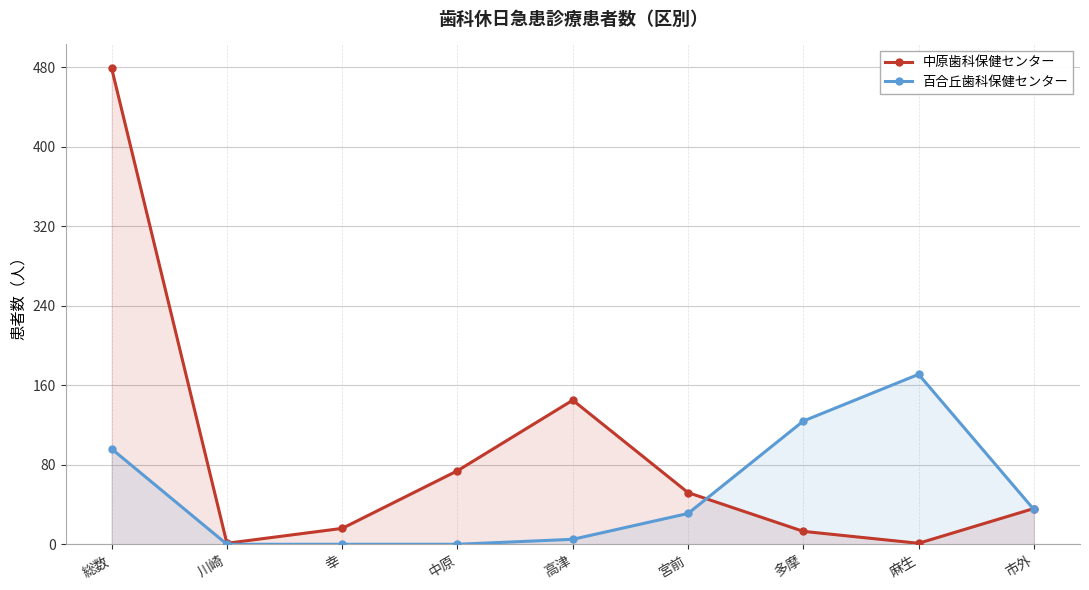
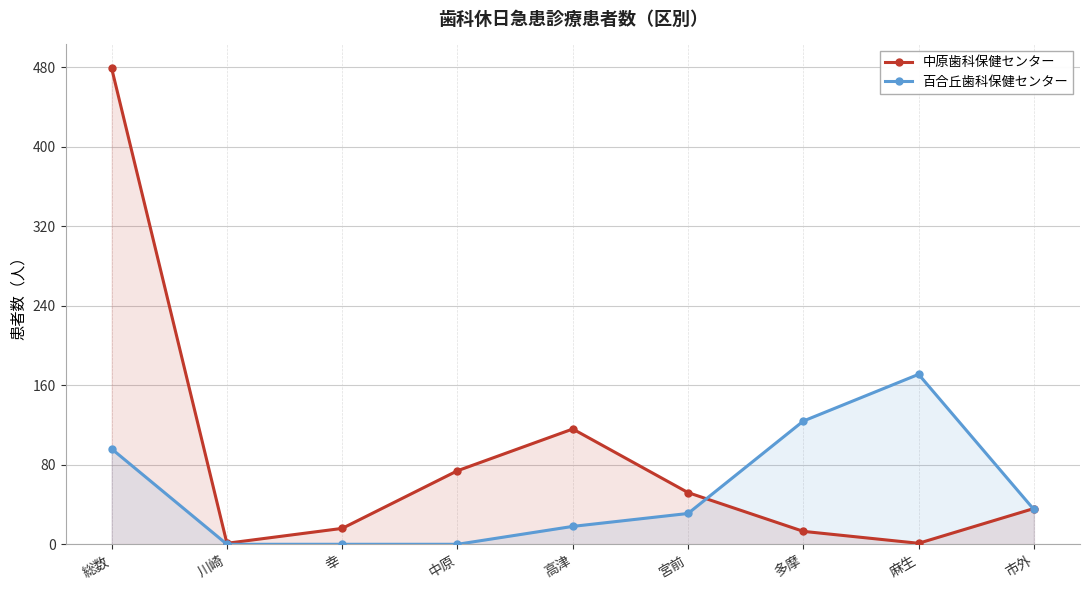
中原歯科保健センター, 高津: 150 -> 120
百合丘歯科保健センター, 高津: 10 -> 20
